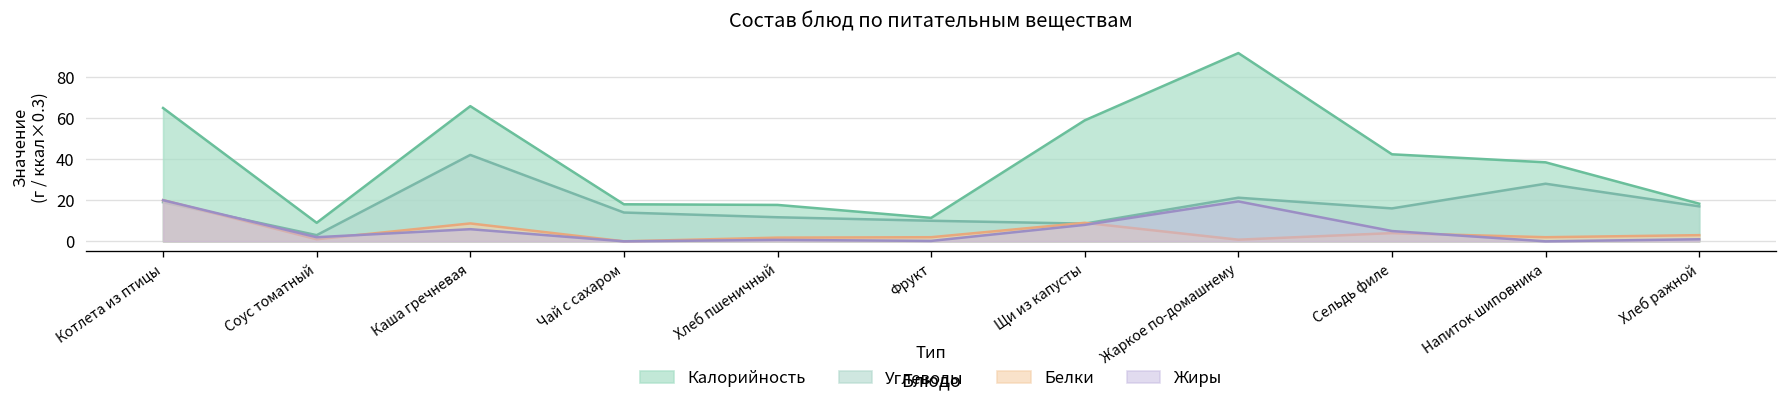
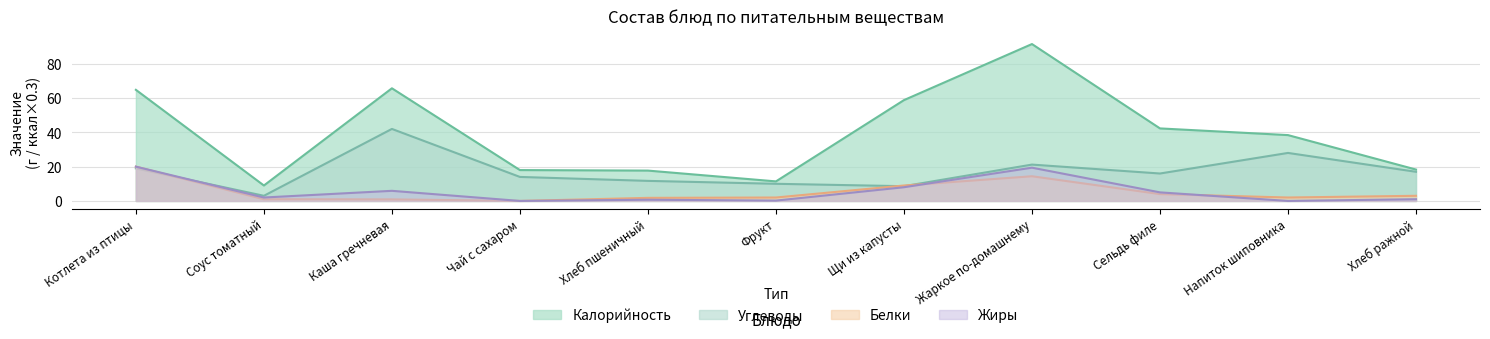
Белки, Каша гречневая: 9 -> 1
Белки, Жаркое по-домашнему: 1 -> 14
